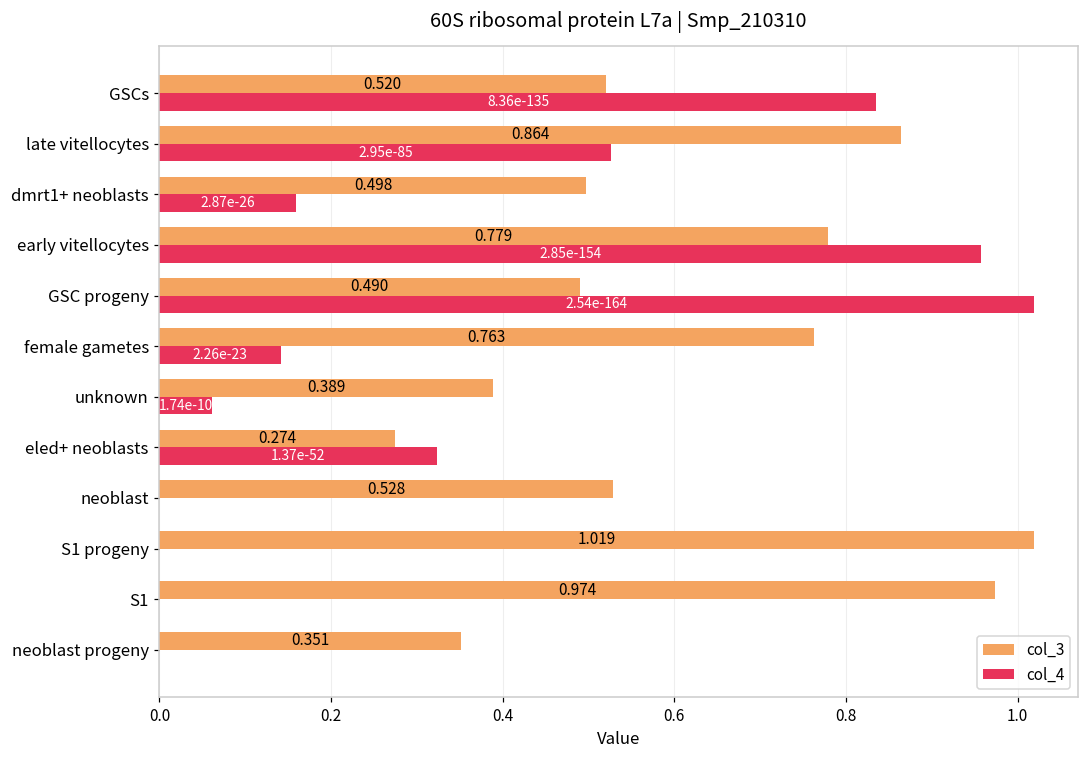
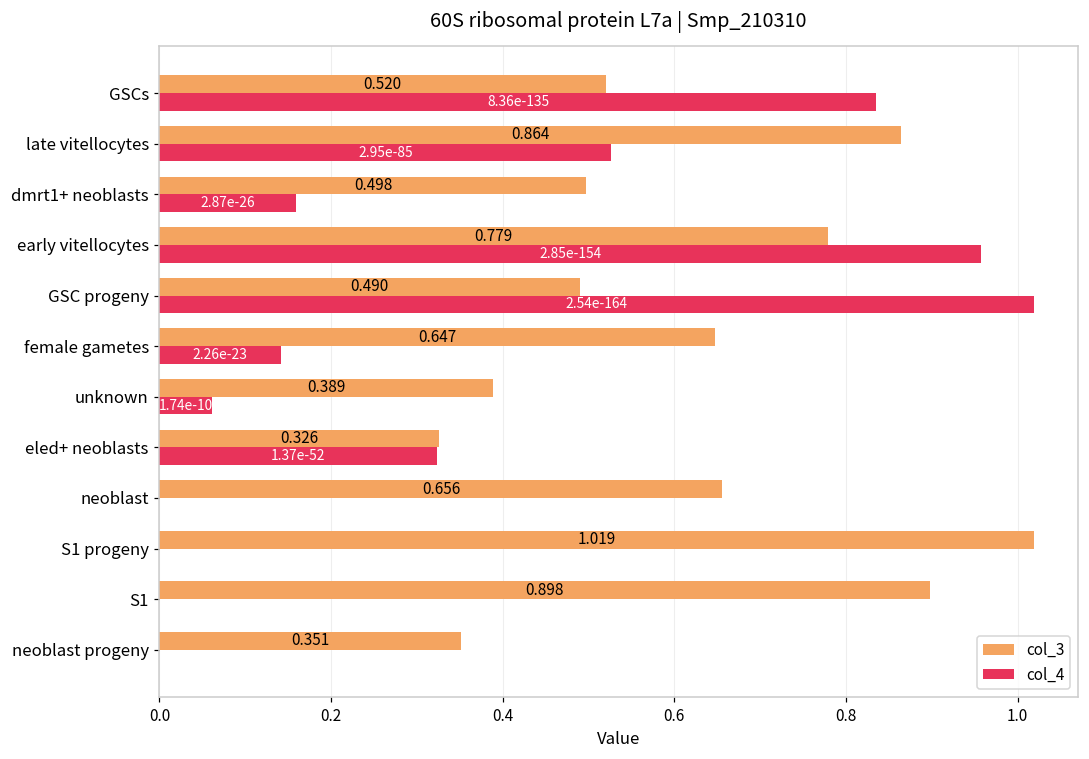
col_3, female gametes: 0.763 -> 0.647
col_3, eled+ neoblasts: 0.274 -> 0.326
col_3, neoblast: 0.528 -> 0.656
col_3, S1: 0.974 -> 0.898
